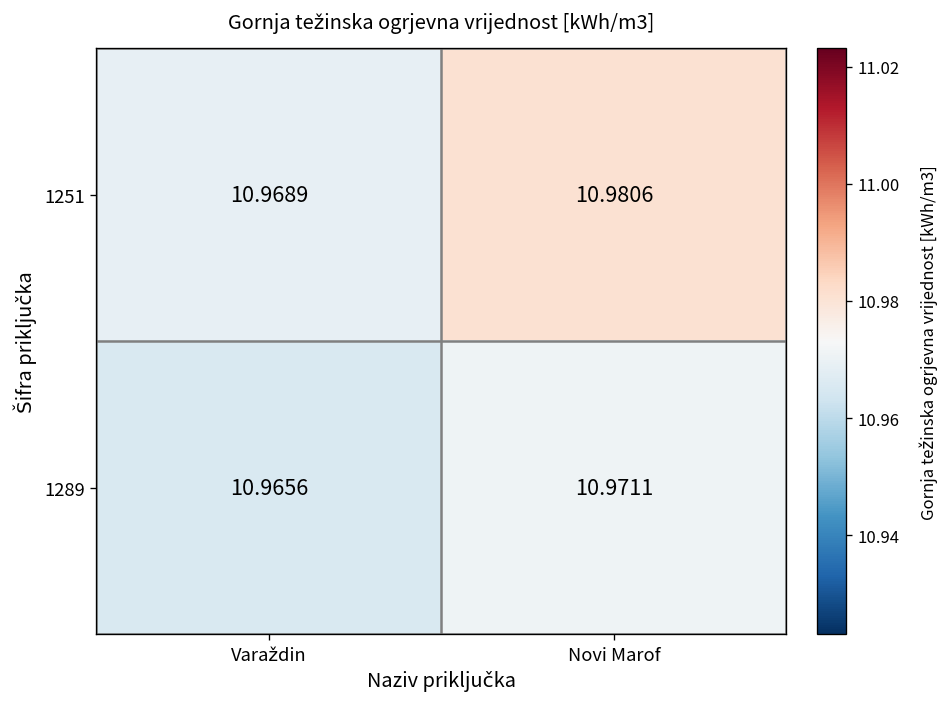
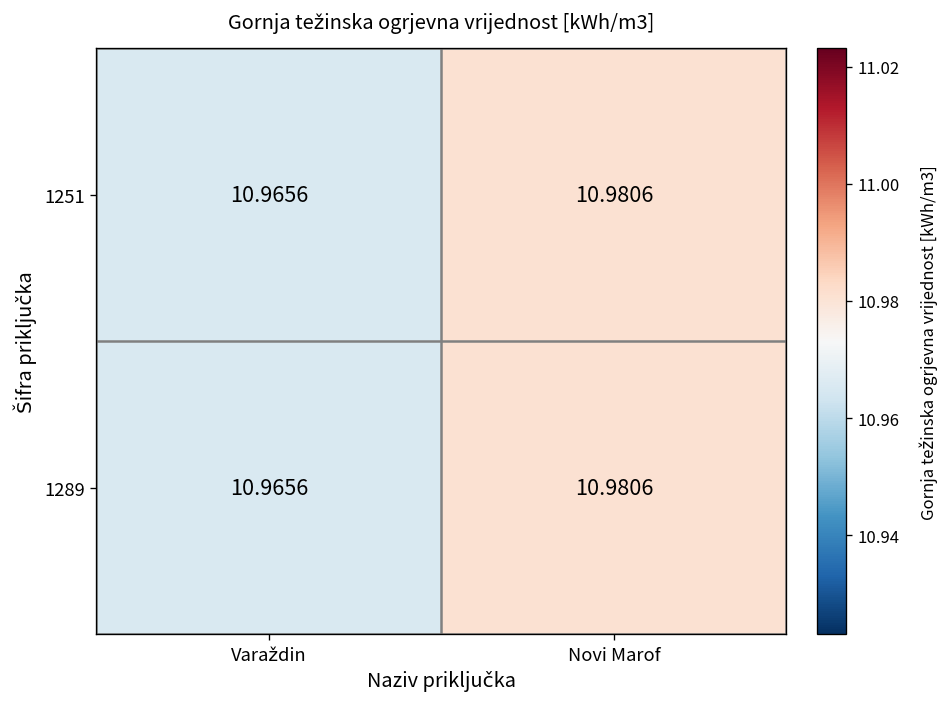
1251, Varaždin: 10.9689 -> 10.9656
1289, Novi Marof: 10.9711 -> 10.9806
